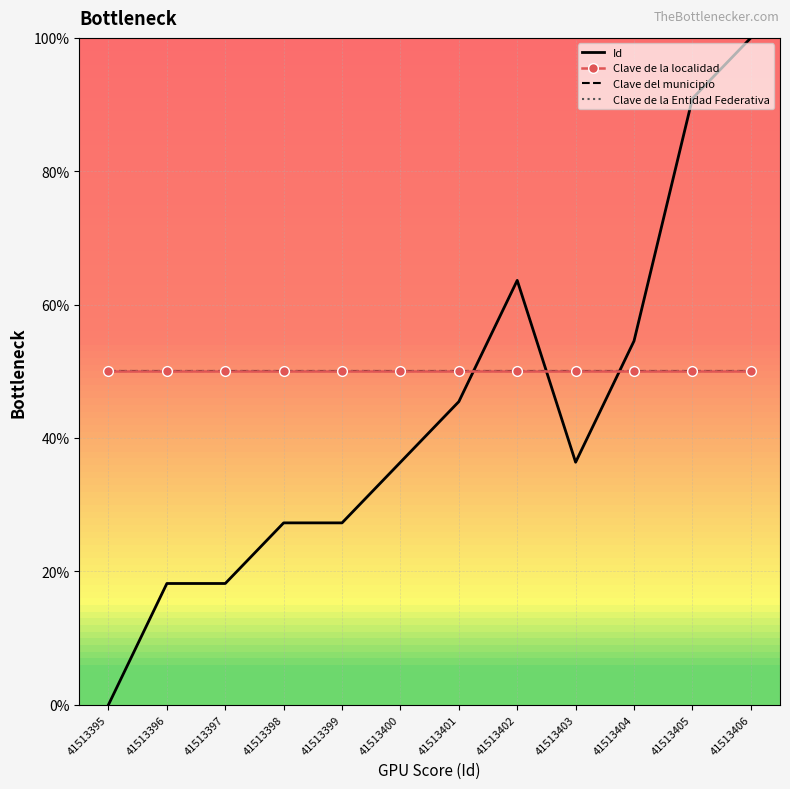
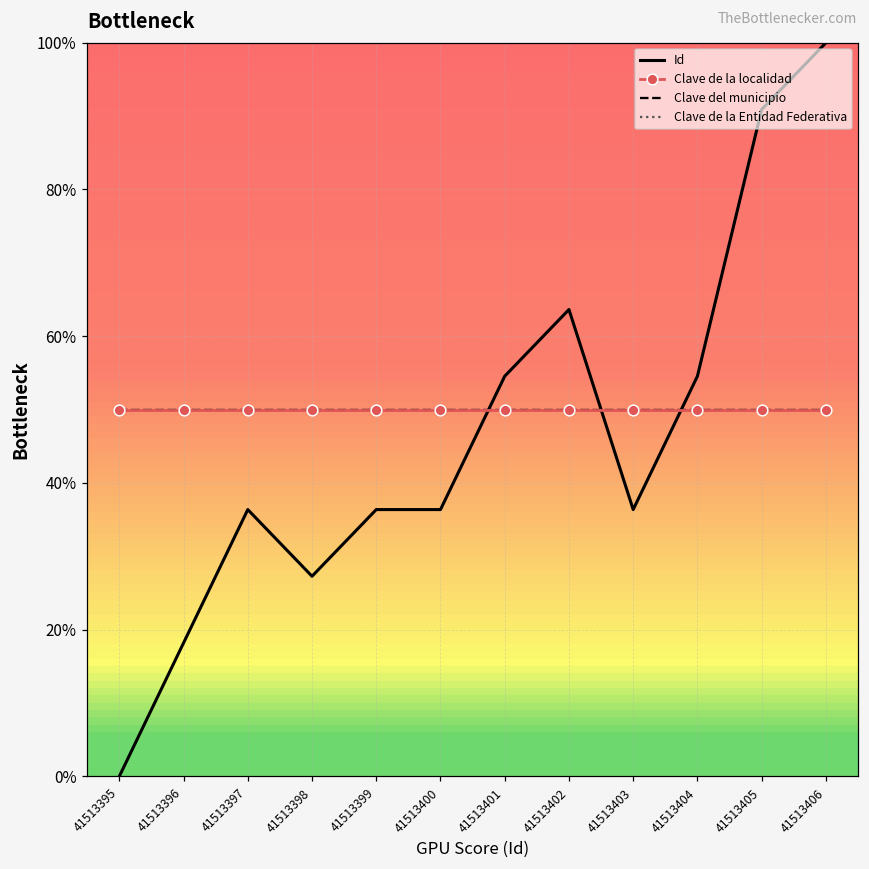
Id, 41513397: 18% -> 36%
Id, 41513399: 27% -> 36%
Id, 41513401: 45% -> 55%
